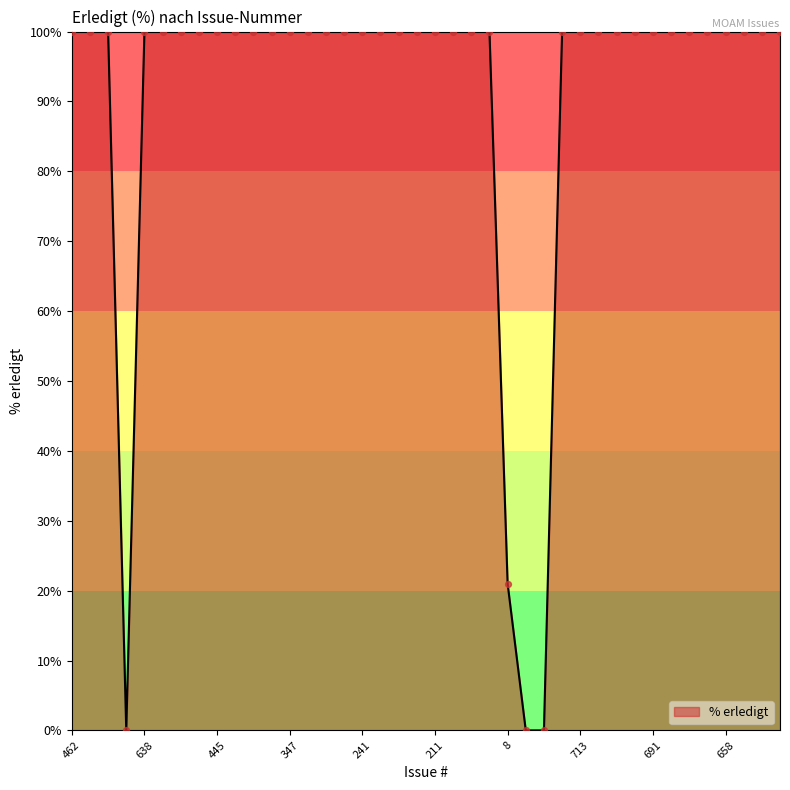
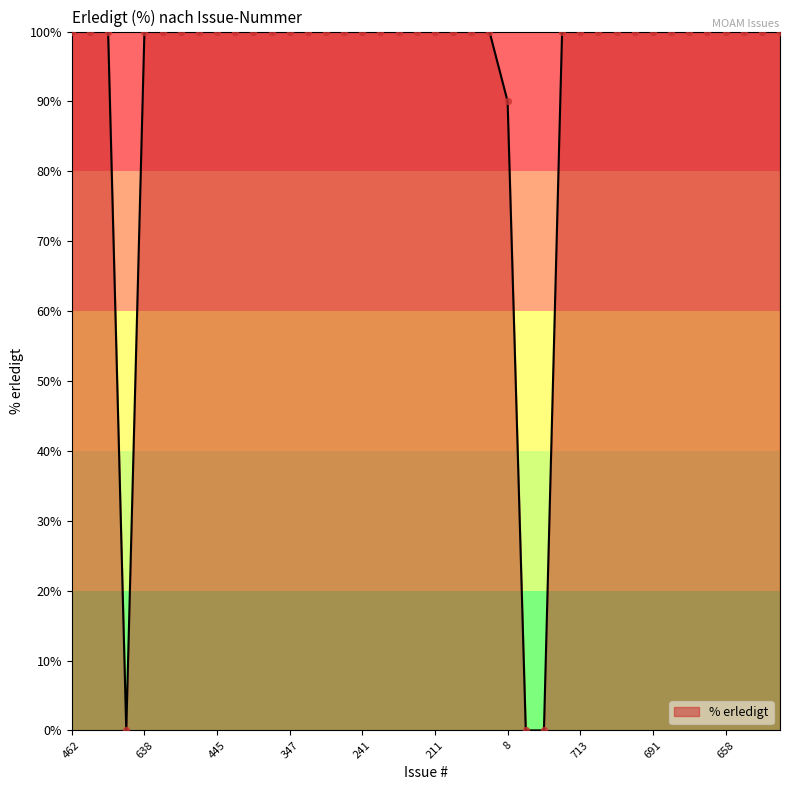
8: 21% -> 90%
